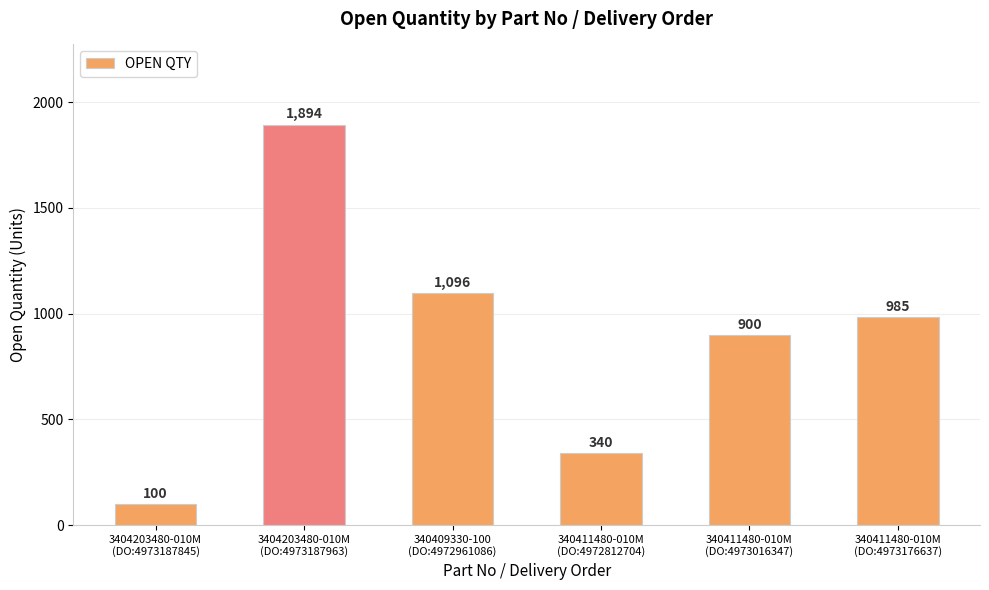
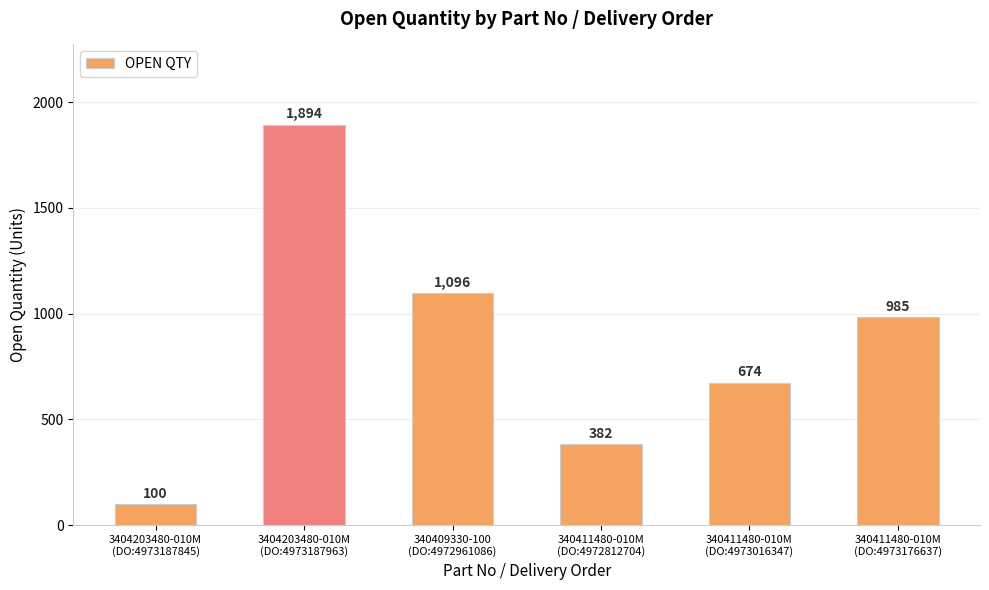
340411480-010M (DO:4972812704): 340 -> 382
340411480-010M (DO:4973016347): 900 -> 674
